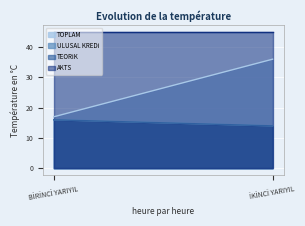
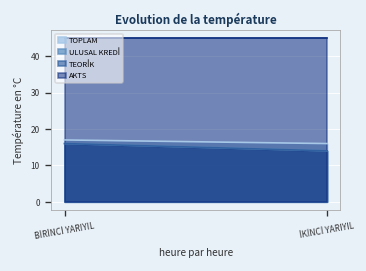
TOPLAM, İKİNCİ YARIYIL: 36 -> 16
